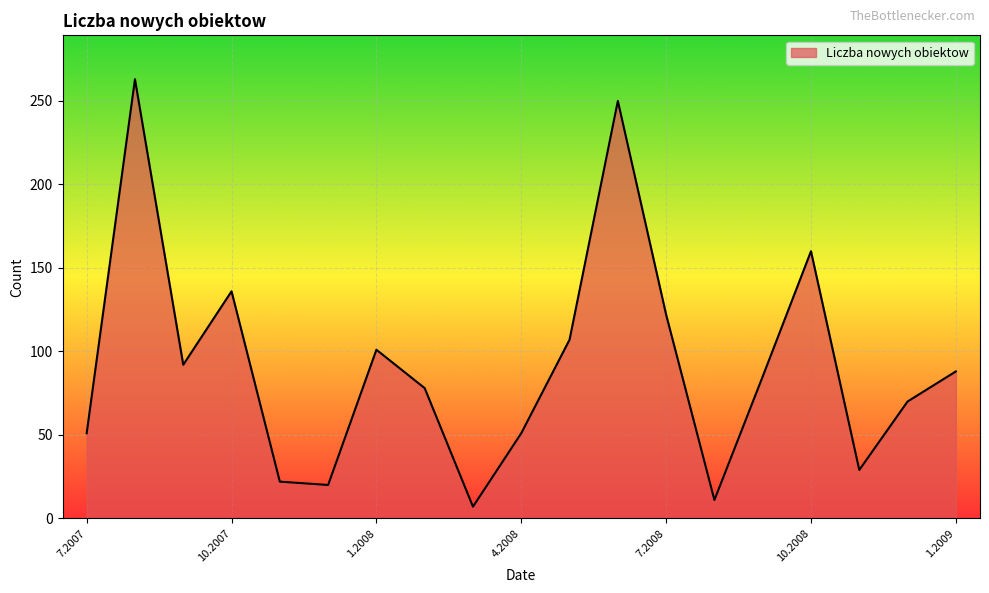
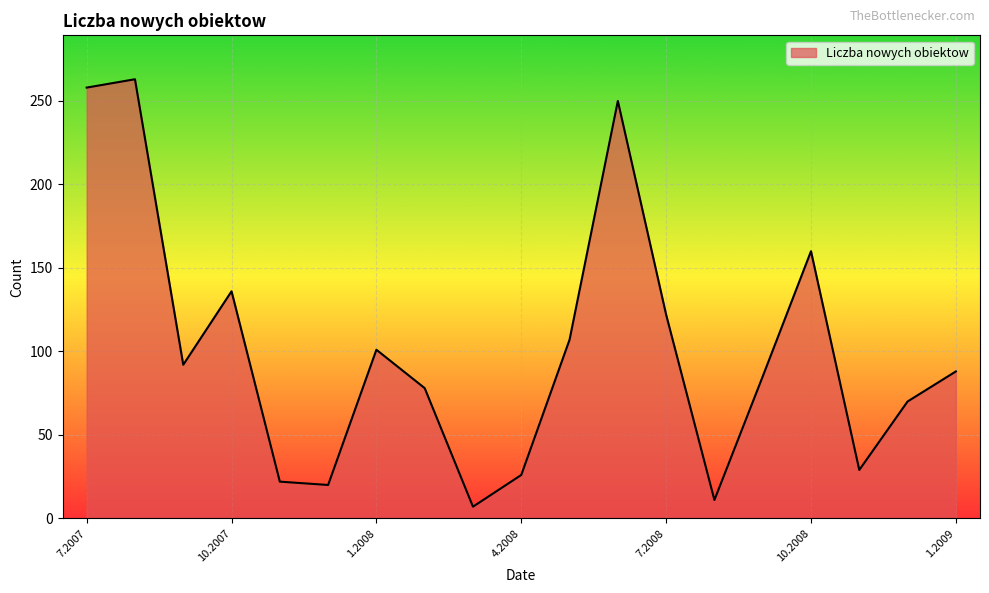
7.2007: 51 -> 258
4.2008: 51 -> 26
